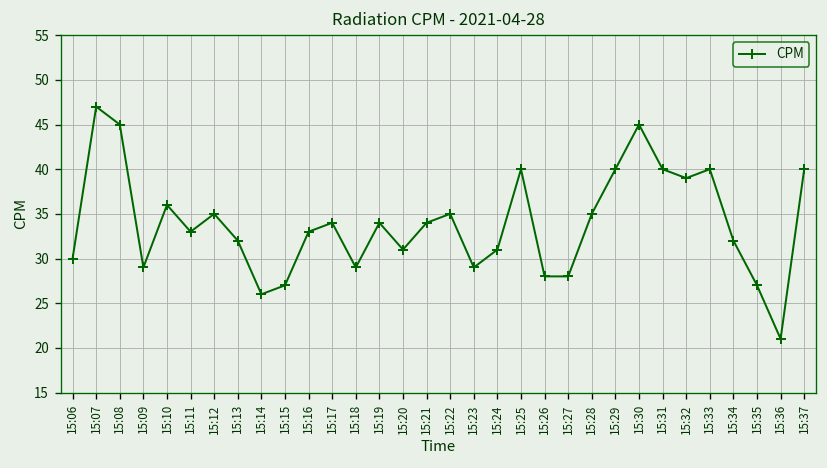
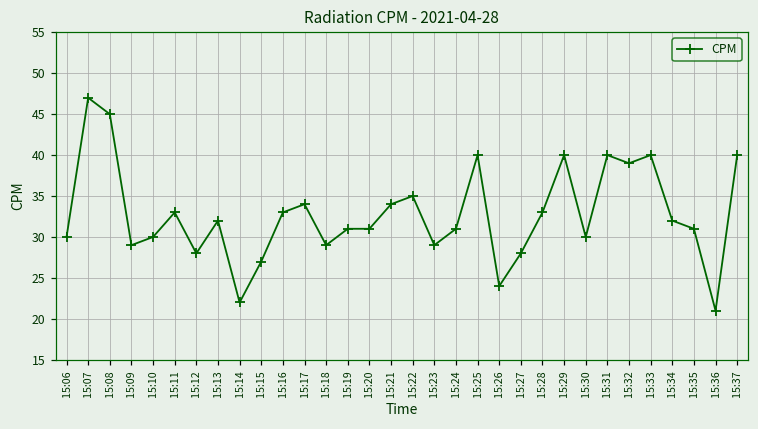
15:10: 36 -> 30
15:12: 35 -> 28
15:14: 26 -> 22
15:19: 34 -> 31
15:26: 28 -> 24
15:28: 35 -> 33
15:30: 45 -> 30
15:35: 27 -> 31
